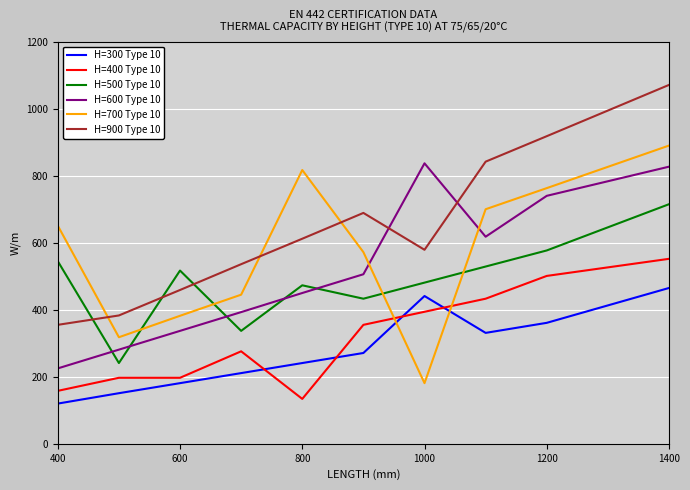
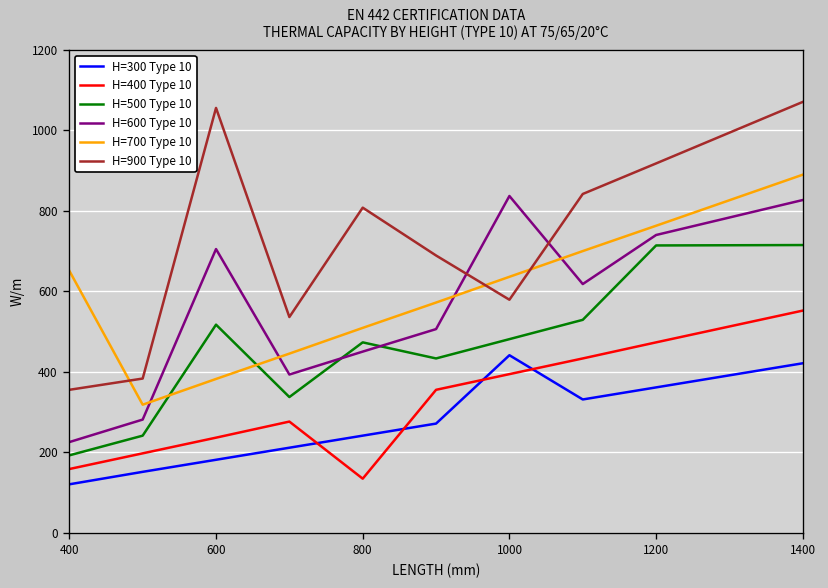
H=500 Type 10, 400: 550 -> 190
H=400 Type 10, 600: 200 -> 240
H=600 Type 10, 600: 340 -> 710
H=900 Type 10, 600: 460 -> 1060
H=700 Type 10, 800: 820 -> 510
H=900 Type 10, 800: 610 -> 810
H=700 Type 10, 1000: 180 -> 640
H=400 Type 10, 1200: 500 -> 470
H=500 Type 10, 1200: 580 -> 710
H=300 Type 10, 1400: 470 -> 420
